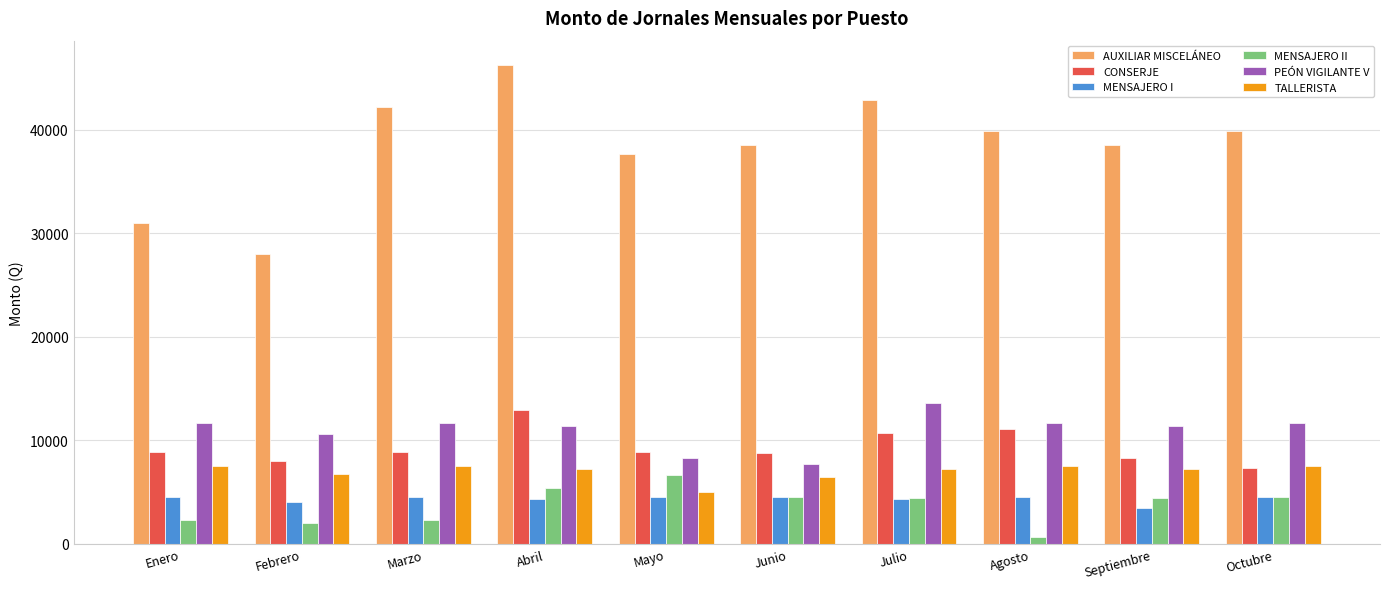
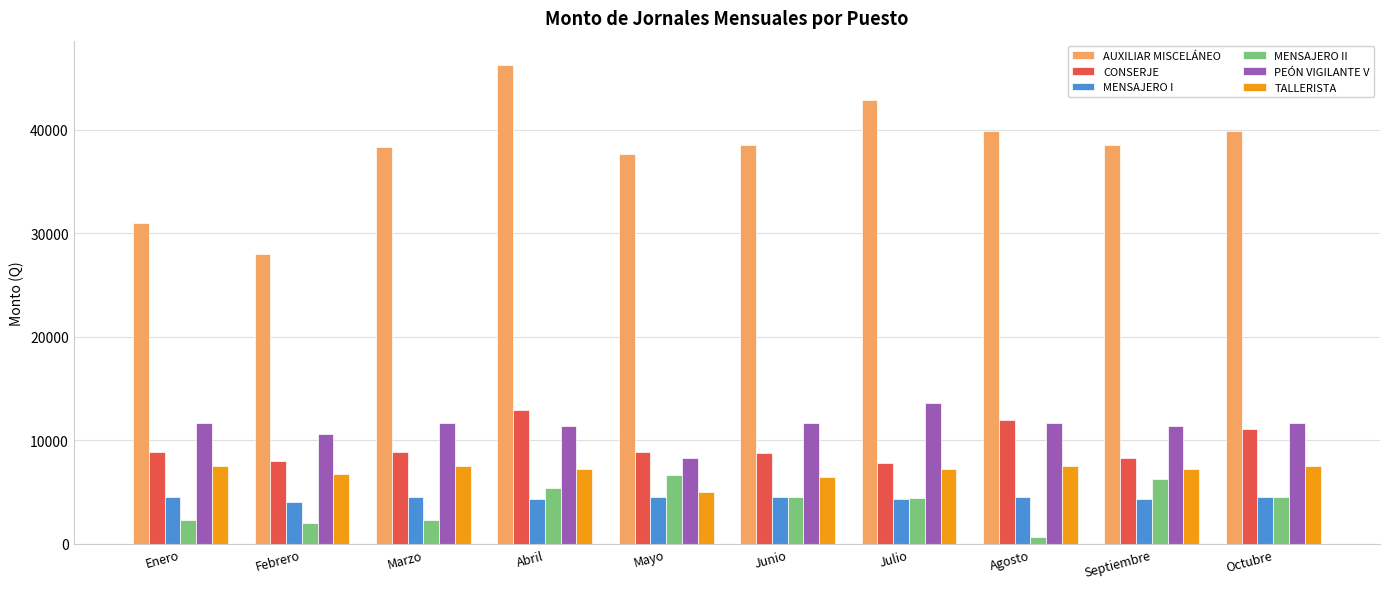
AUXILIAR MISCELÁNEO, Marzo: 42200 -> 38300
PEÓN VIGILANTE V, Junio: 7700 -> 11700
CONSERJE, Julio: 10700 -> 7800
CONSERJE, Agosto: 11100 -> 11900
MENSAJERO I, Septiembre: 3500 -> 4400
MENSAJERO II, Septiembre: 4400 -> 6200
CONSERJE, Octubre: 7400 -> 11100
